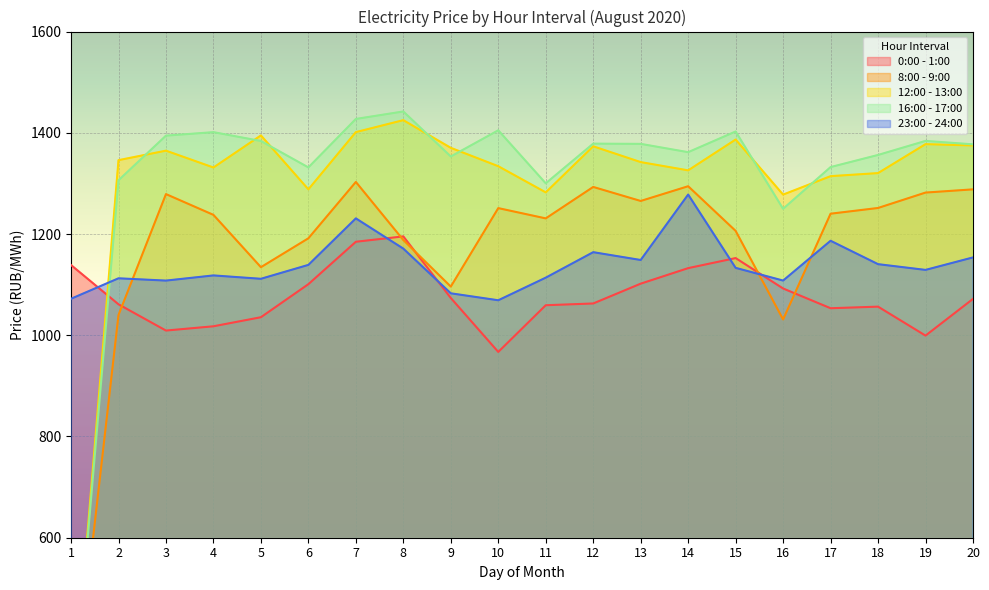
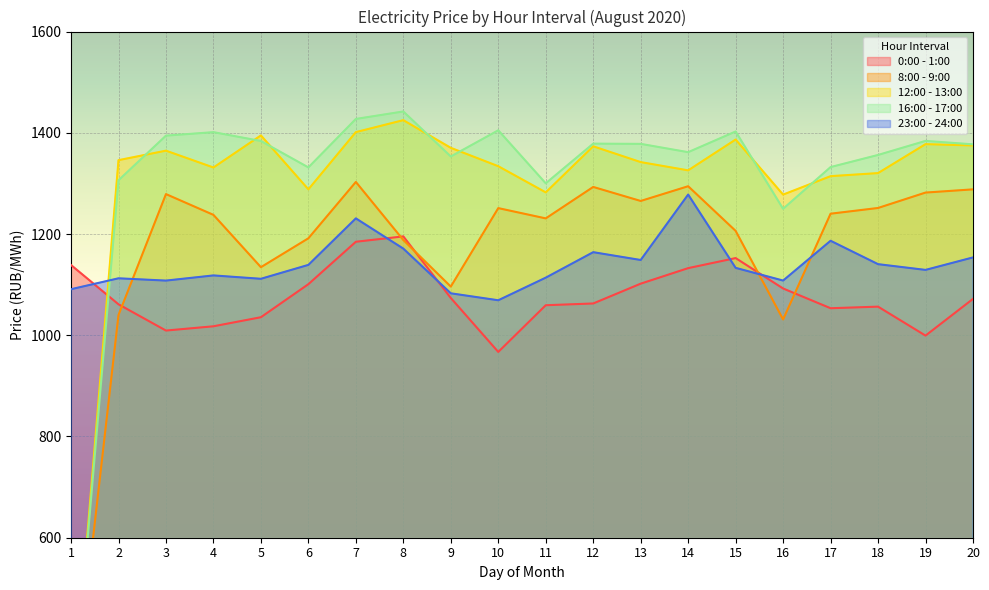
23:00 - 24:00, 1: 1070 -> 1090
